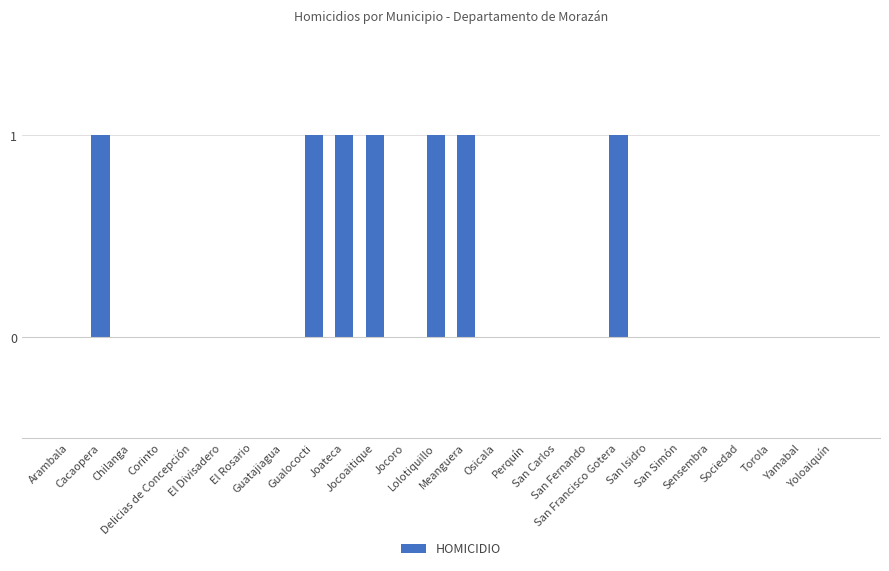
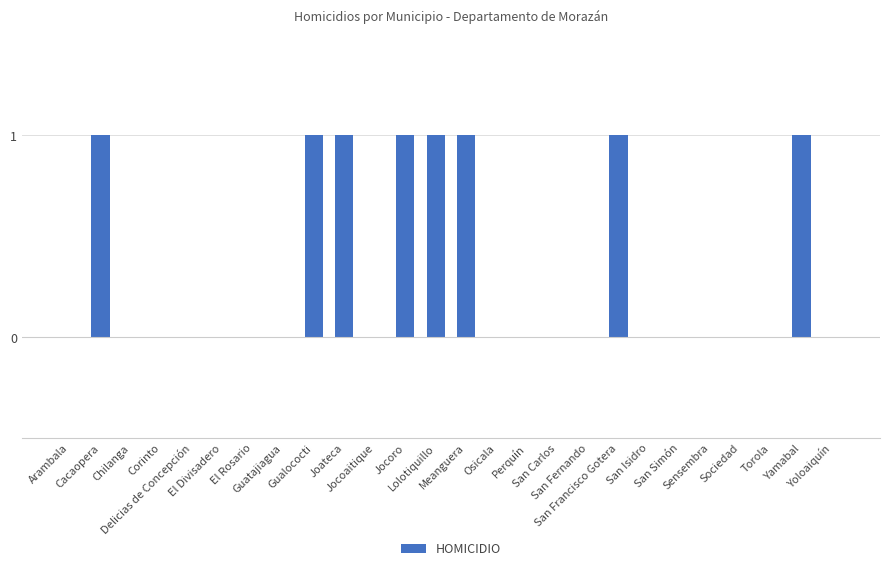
Jocoaitique: 1 -> 0
Jocoro: 0 -> 1
Yamabal: 0 -> 1
